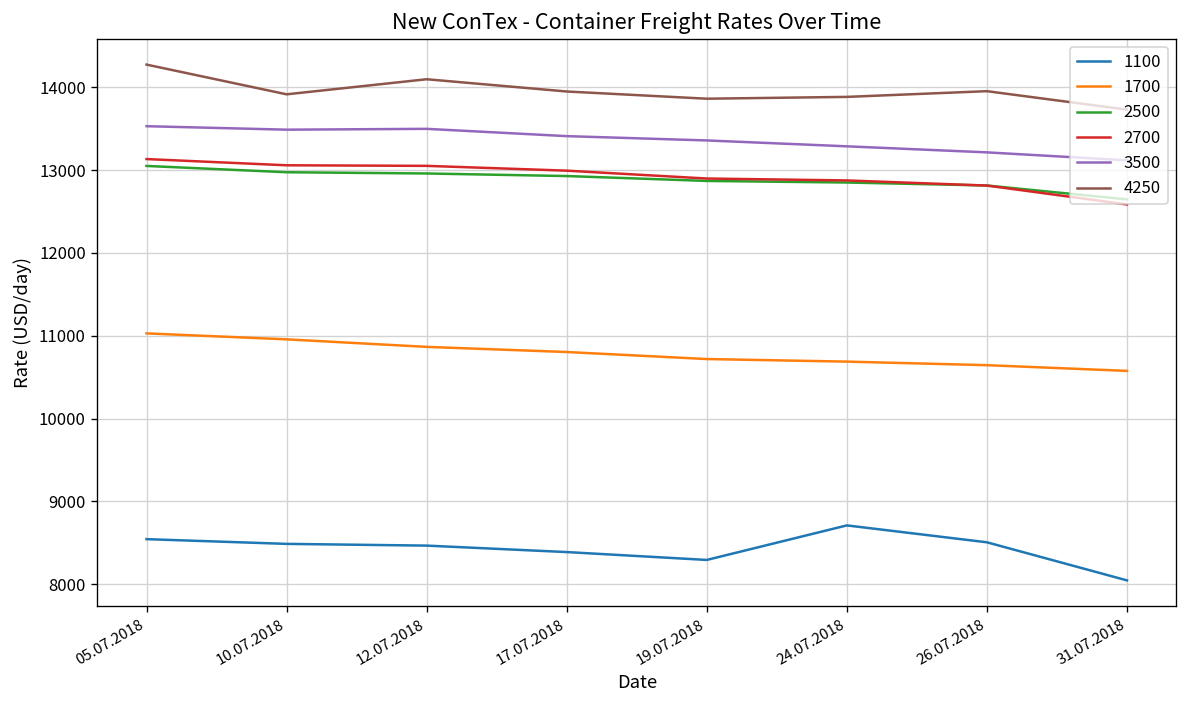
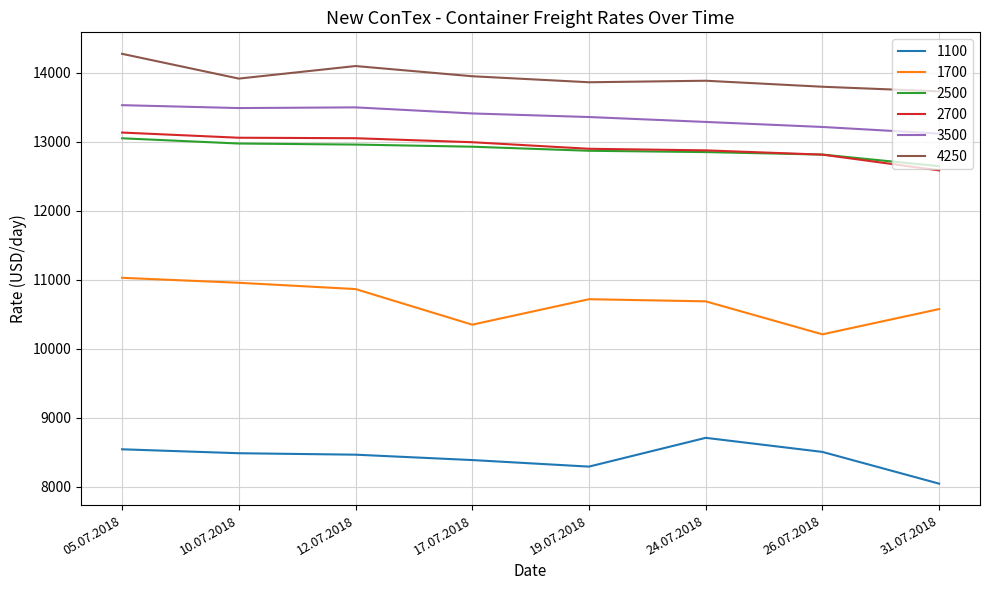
1700, 17.07.2018: 10800 -> 10300
1700, 26.07.2018: 10600 -> 10200
4250, 26.07.2018: 14000 -> 13800
